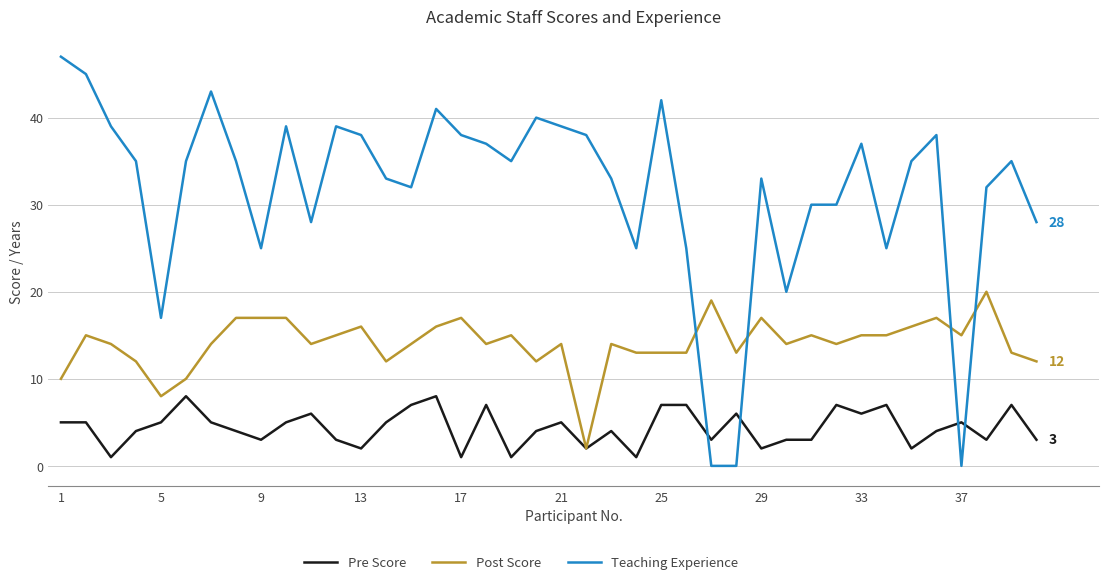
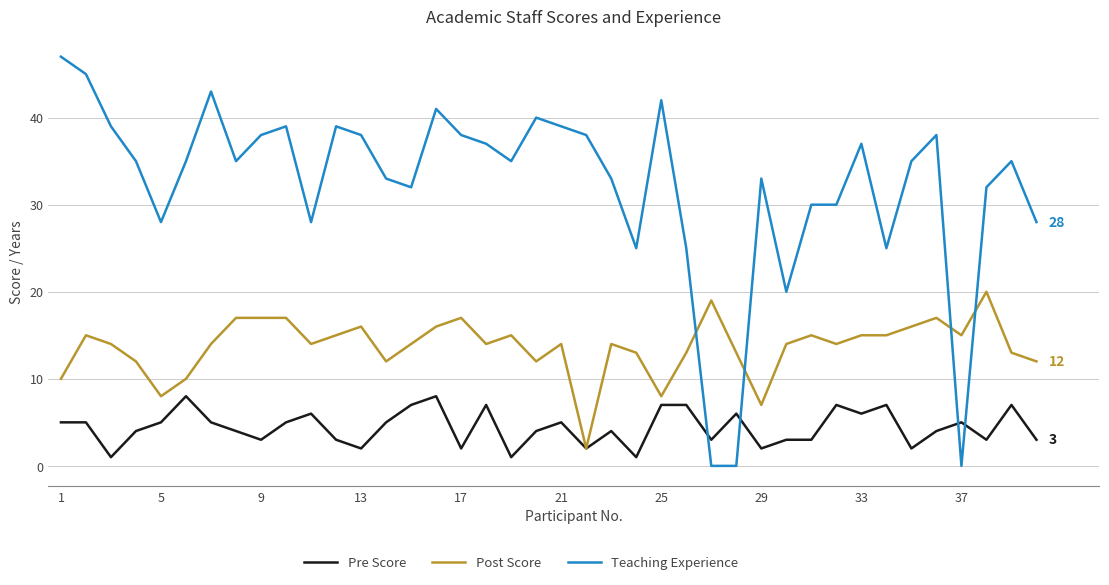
Teaching Experience, 5: 17 -> 28
Teaching Experience, 9: 25 -> 38
Pre Score, 17: 1 -> 2
Post Score, 25: 13 -> 8
Post Score, 29: 17 -> 7
